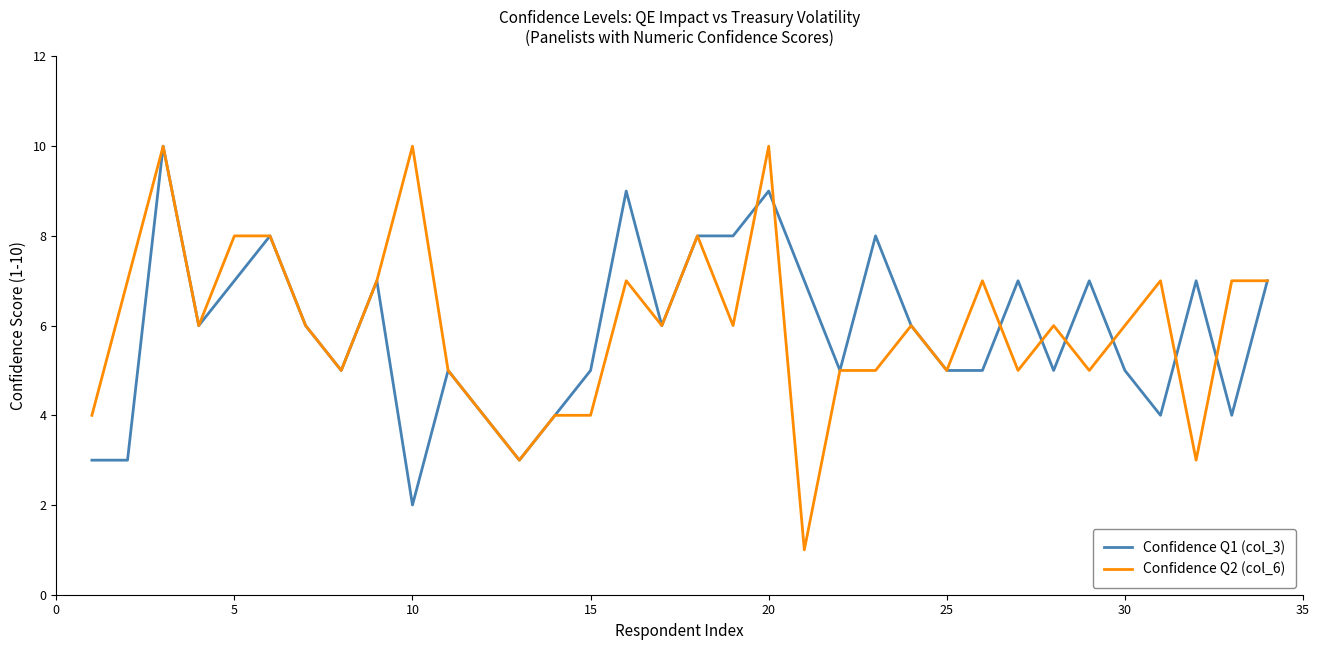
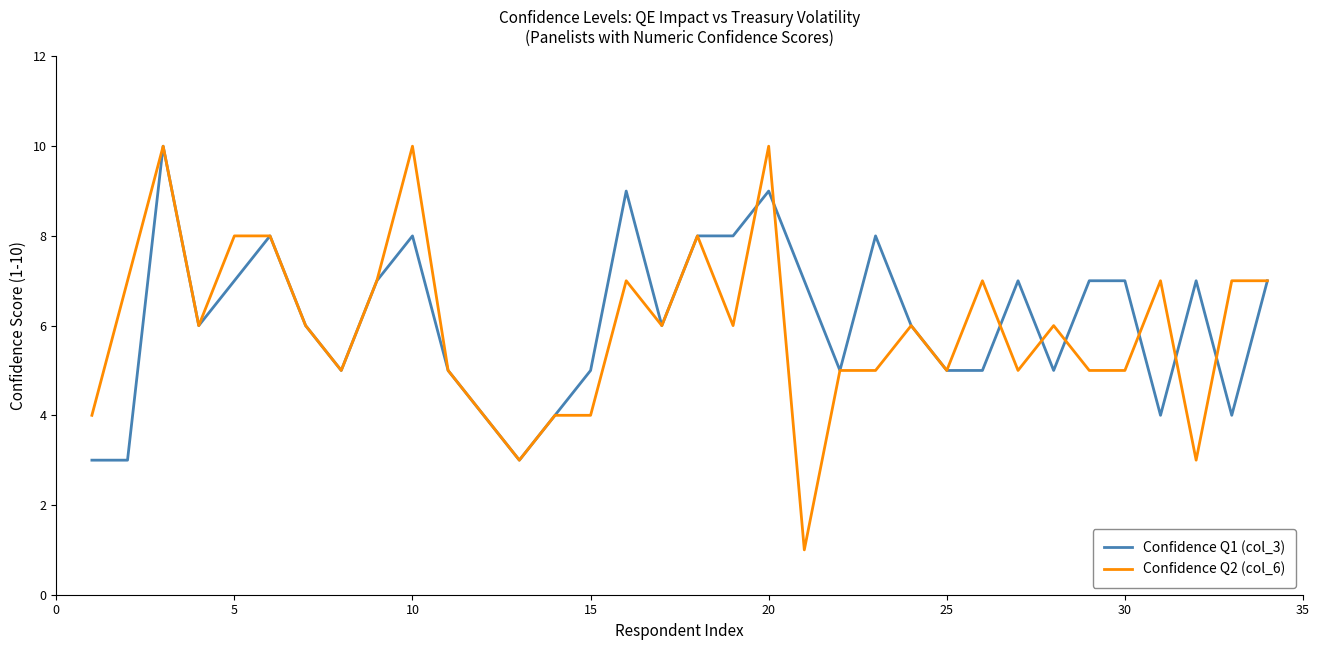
Confidence Q1 (col_3), 10: 2 -> 8
Confidence Q1 (col_3), 30: 5 -> 7
Confidence Q2 (col_6), 30: 6 -> 5
